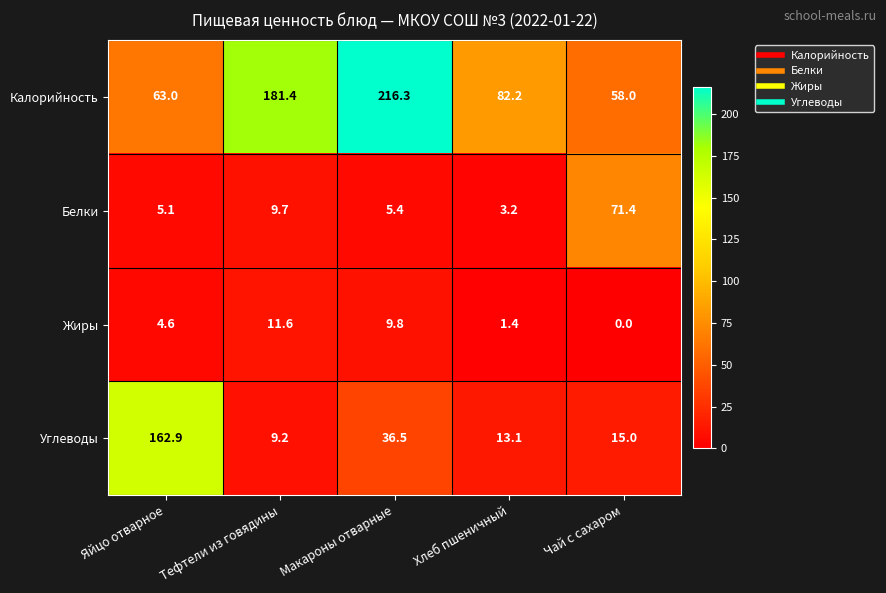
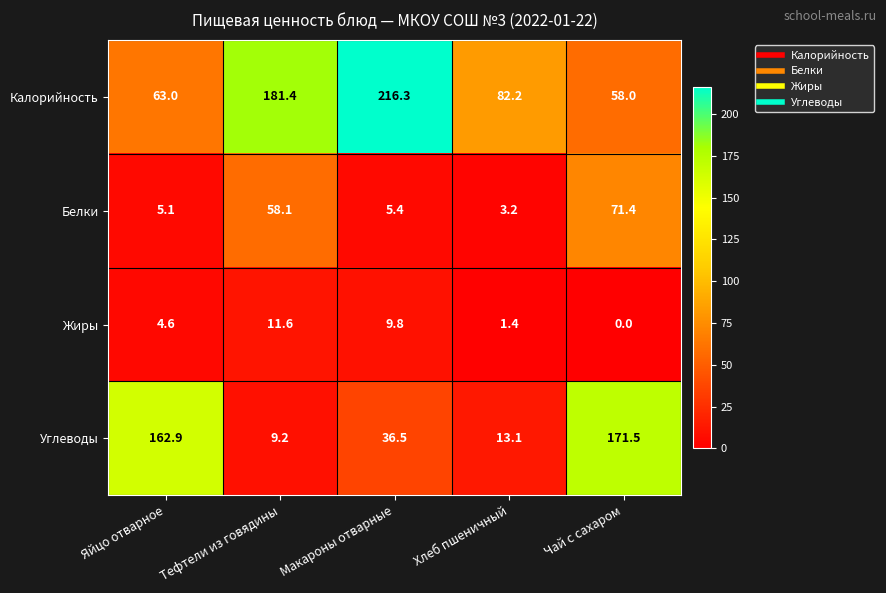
Белки, Тефтели из говядины: 9.7 -> 58.1
Углеводы, Чай с сахаром: 15.0 -> 171.5
